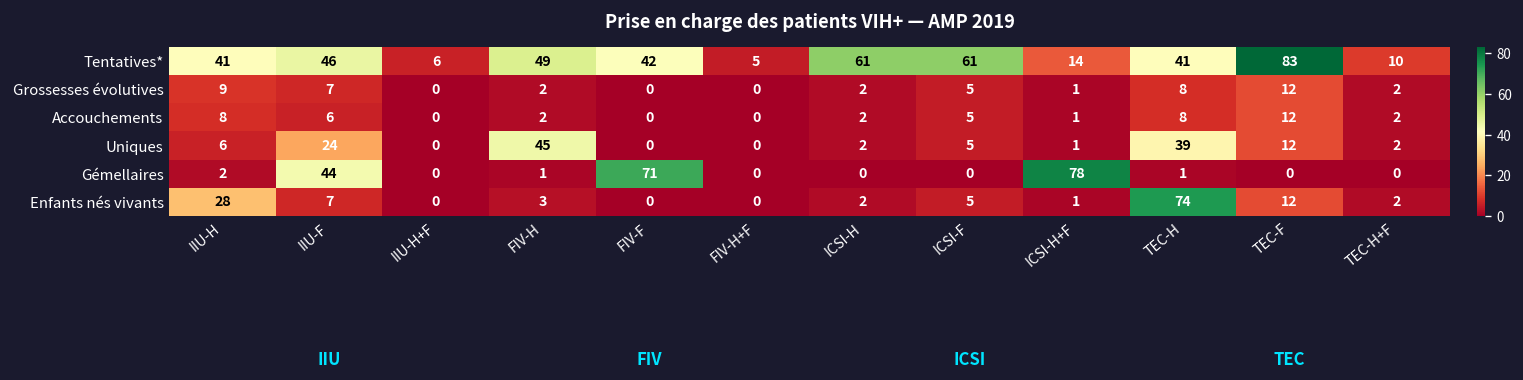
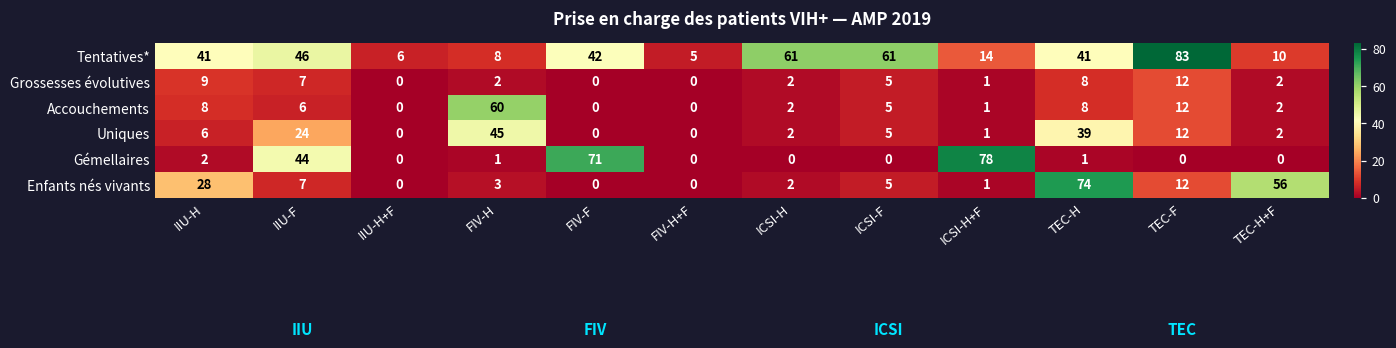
Tentatives*, FIV-H: 49 -> 8
Accouchements, FIV-H: 2 -> 60
Enfants nés vivants, TEC-H+F: 2 -> 56
